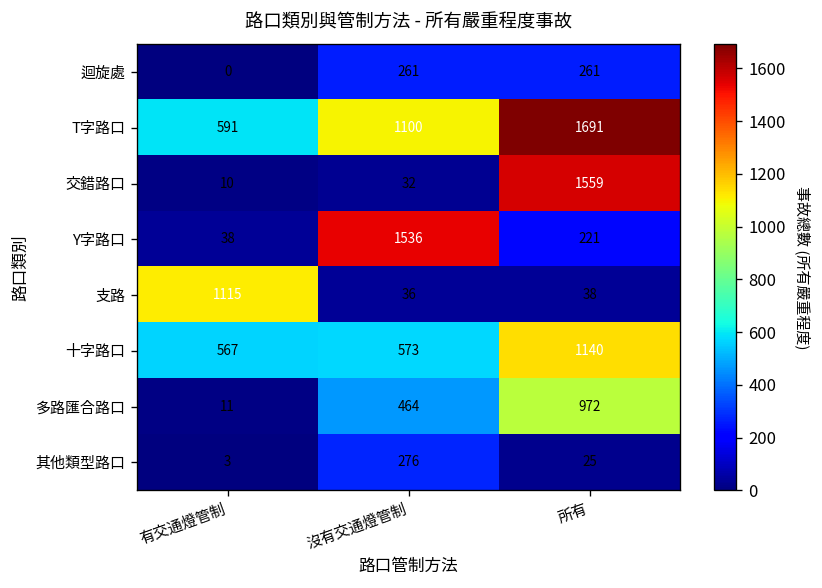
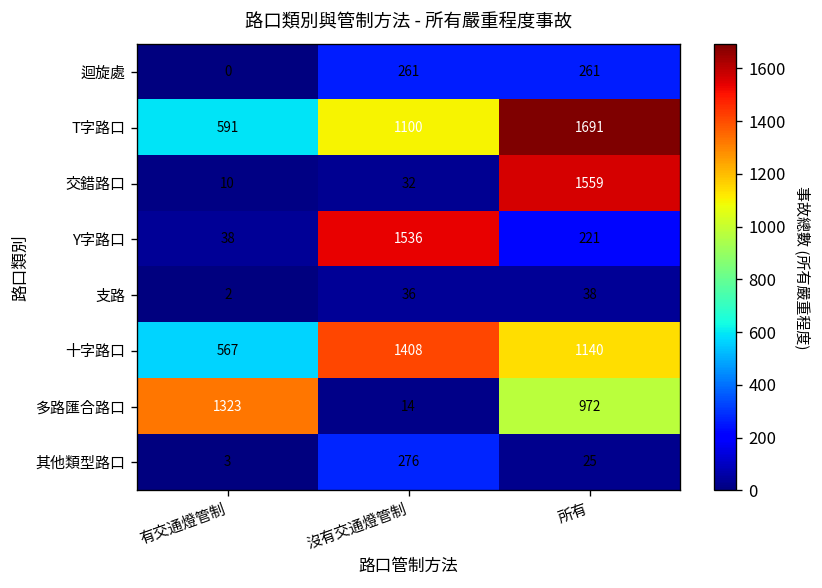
支路, 有交通燈管制: 1115 -> 2
十字路口, 沒有交通燈管制: 573 -> 1408
多路匯合路口, 有交通燈管制: 11 -> 1323
多路匯合路口, 沒有交通燈管制: 464 -> 14
